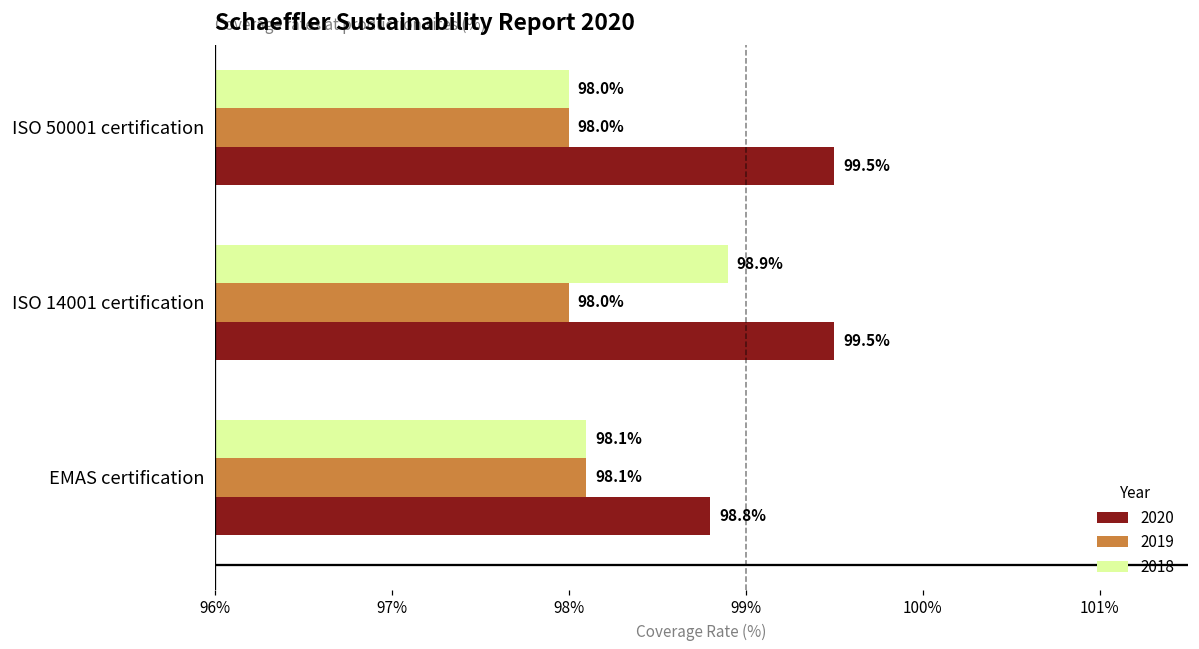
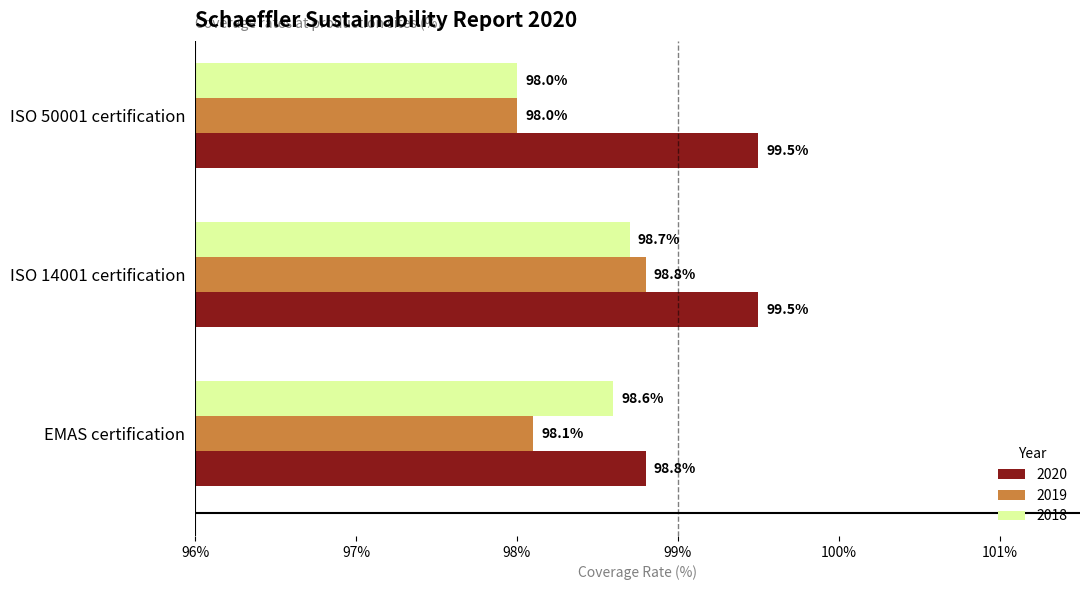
2018, ISO 14001 certification: 98.9% -> 98.7%
2019, ISO 14001 certification: 98.0% -> 98.8%
2018, EMAS certification: 98.1% -> 98.6%
